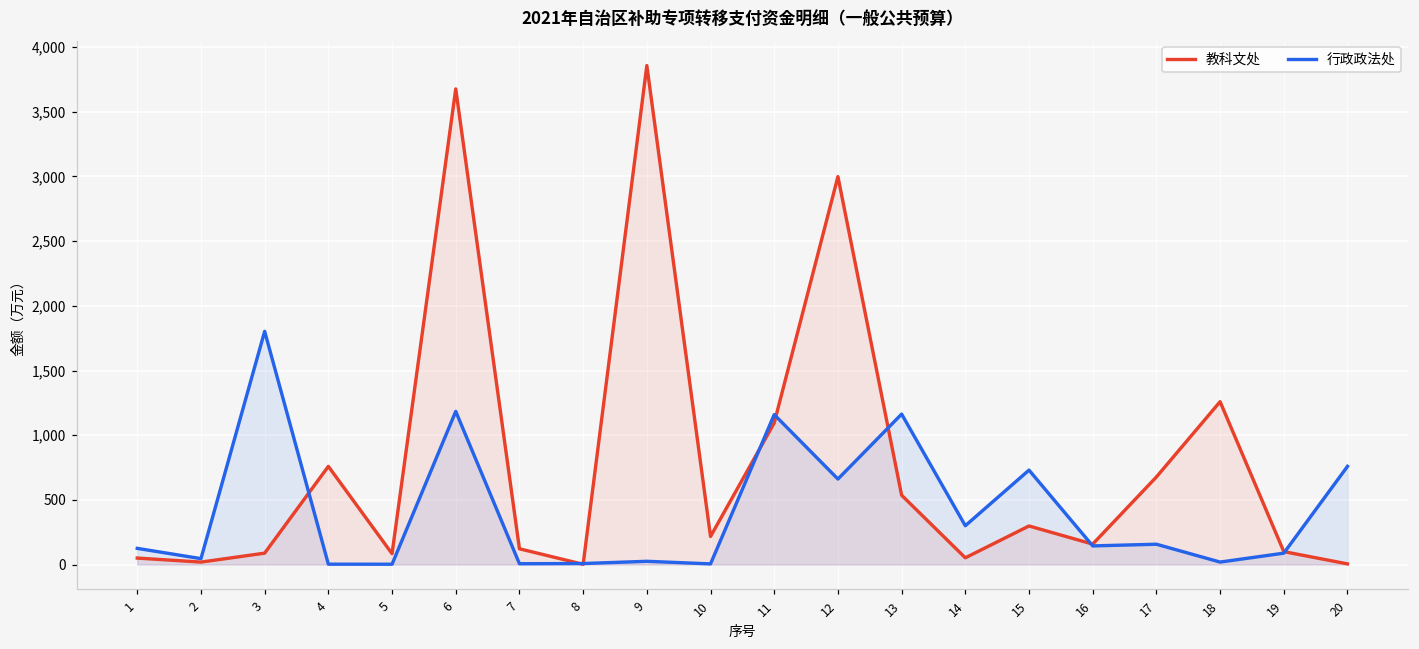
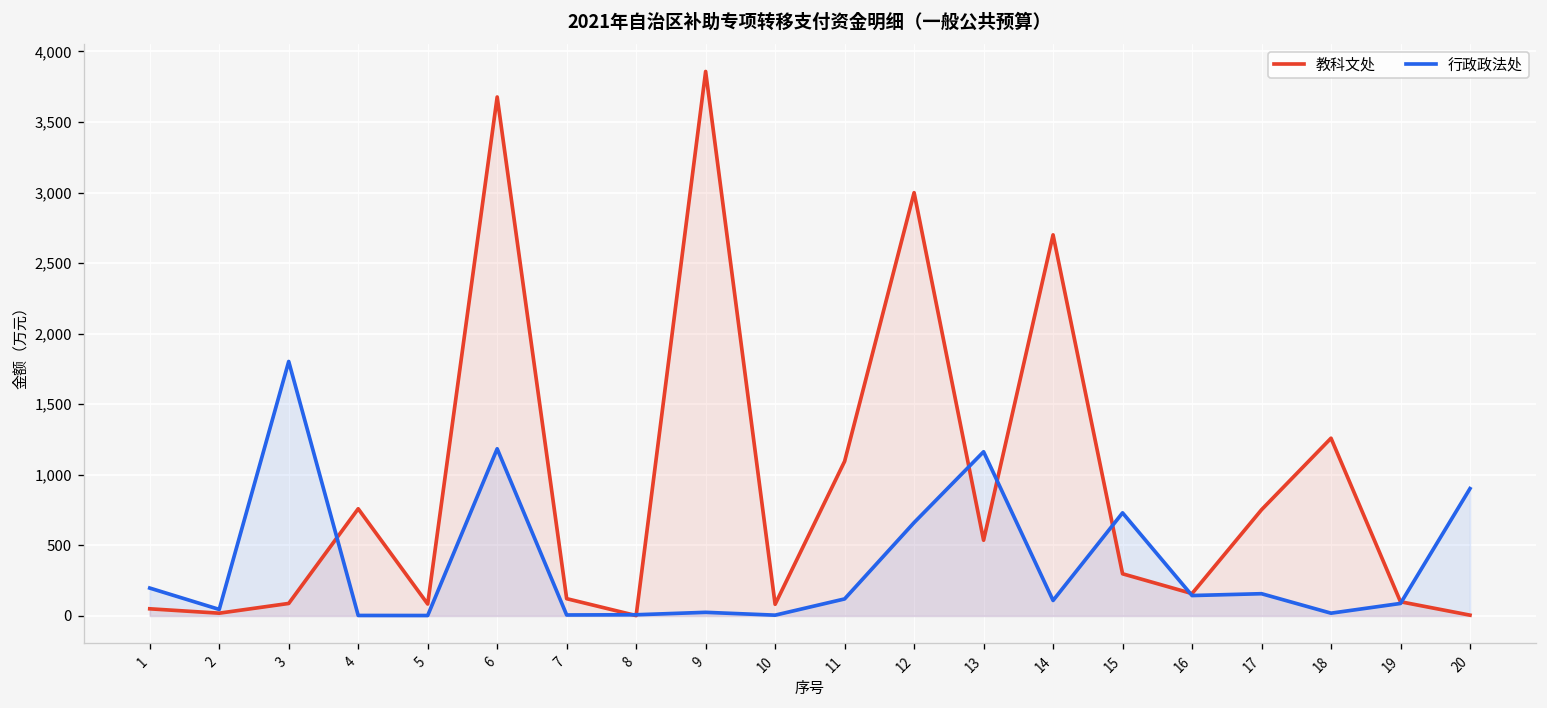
行政政法处, 1: 130 -> 200
教科文处, 10: 220 -> 80
行政政法处, 11: 1,160 -> 120
教科文处, 14: 50 -> 2,700
行政政法处, 14: 300 -> 110
教科文处, 17: 680 -> 750
行政政法处, 20: 760 -> 900
